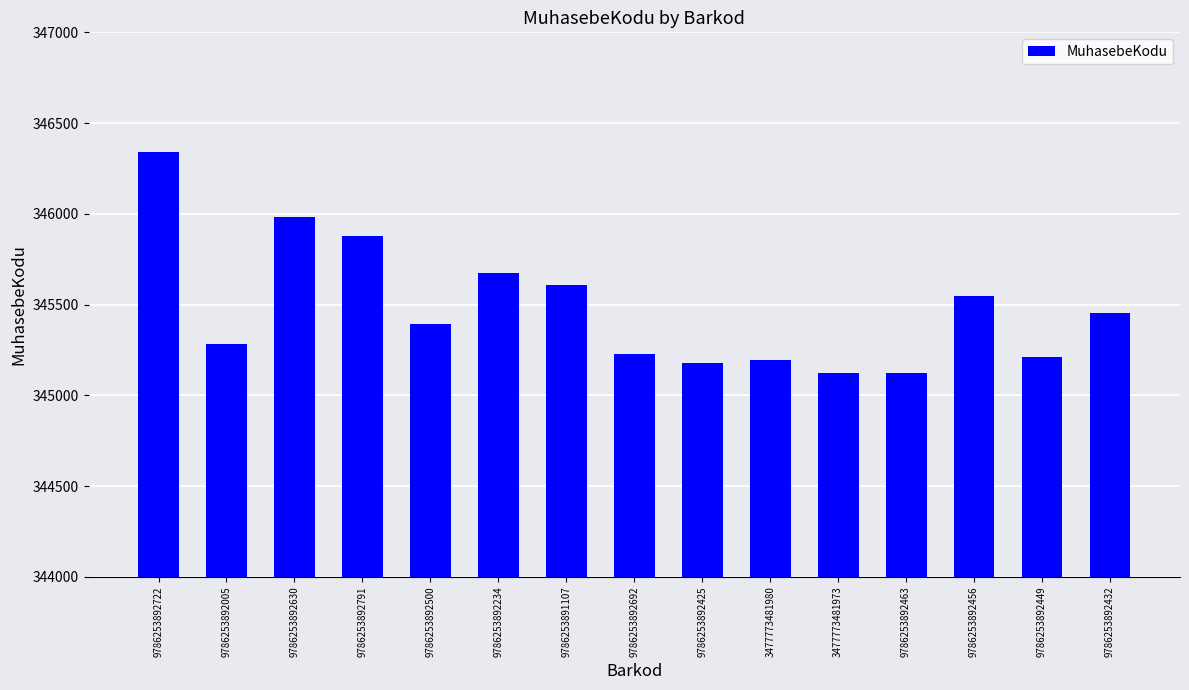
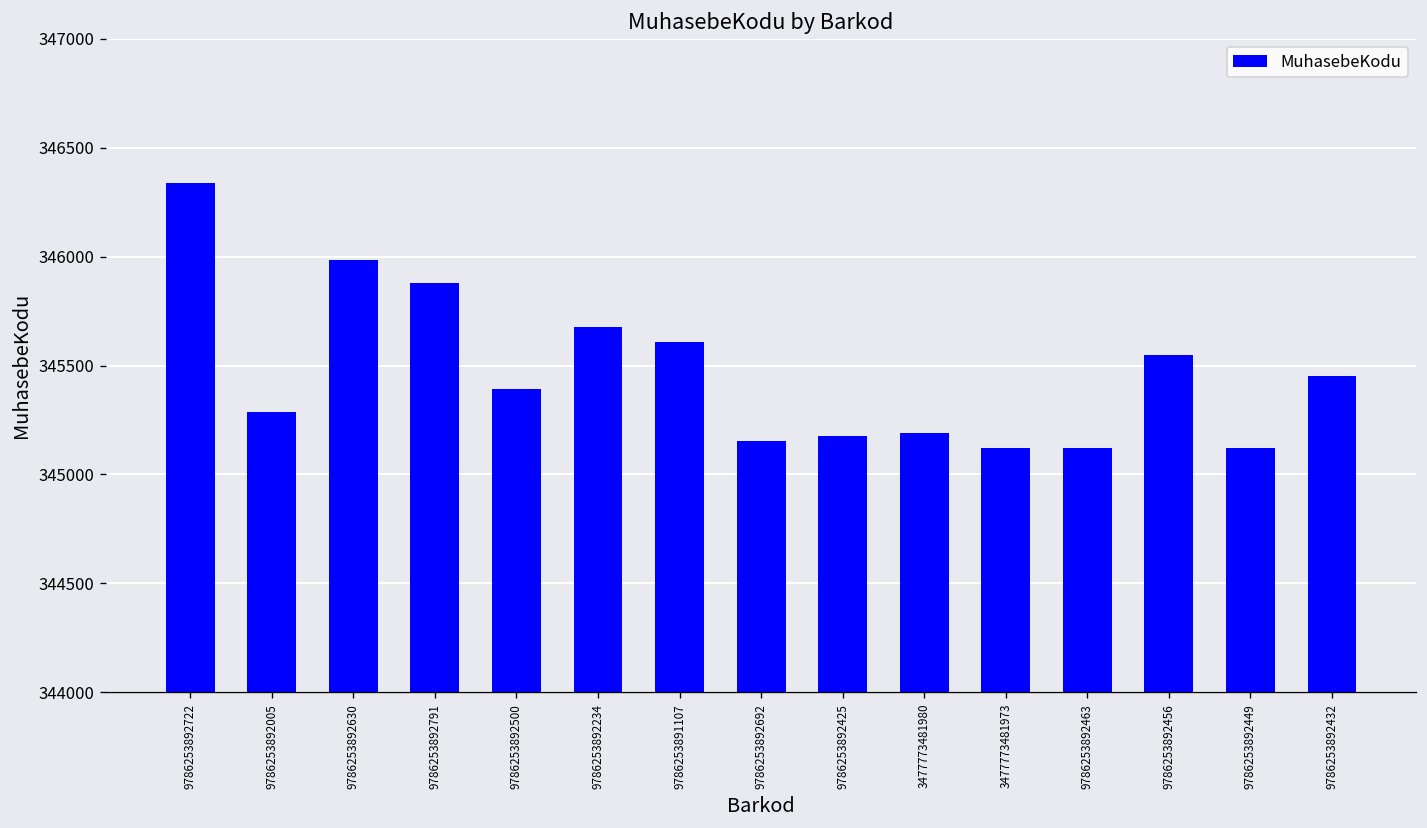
9786253892692: 345230 -> 345160
9786253892449: 345210 -> 345120
